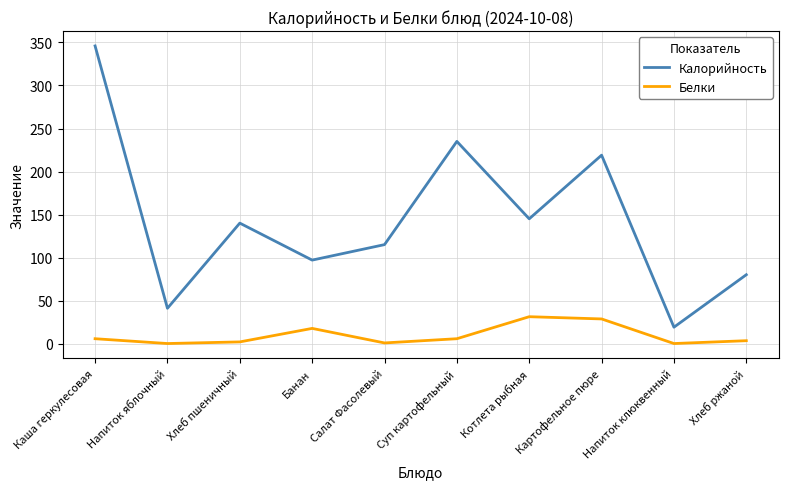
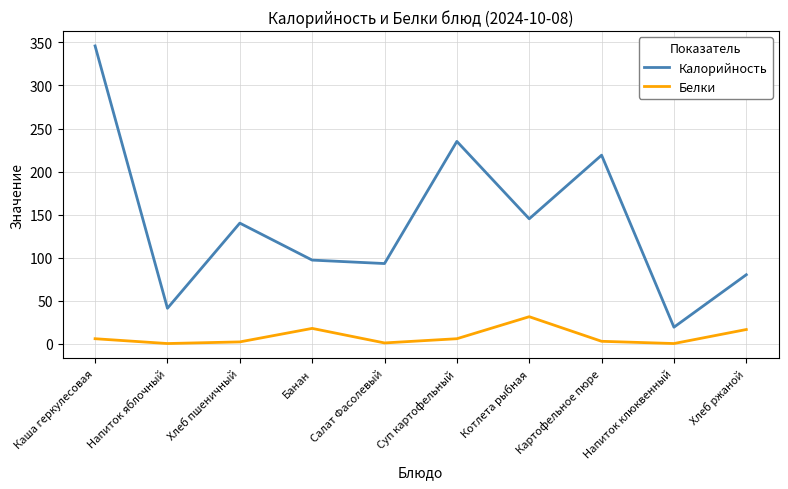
Калорийность, Салат Фасолевый: 120 -> 90
Белки, Картофельное пюре: 30 -> 0
Белки, Хлеб ржаной: 0 -> 20
